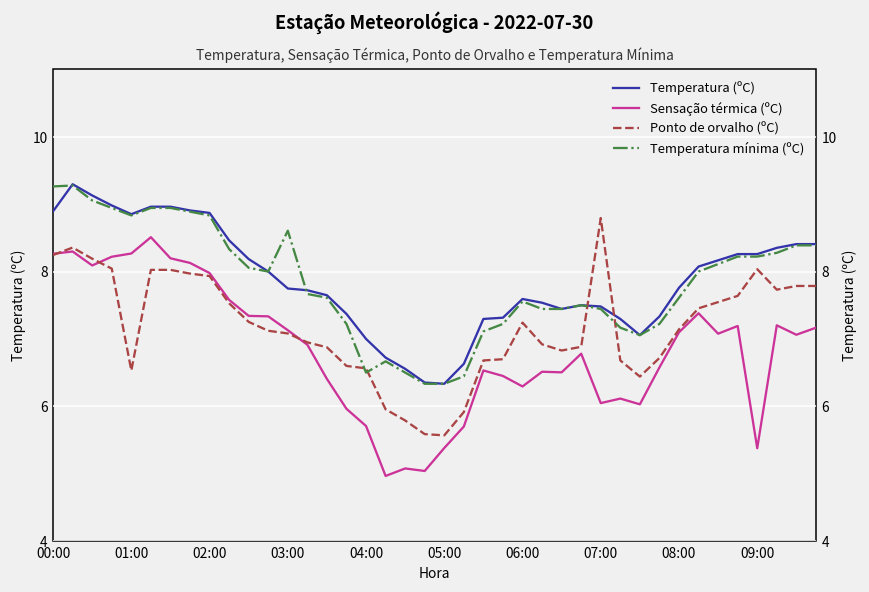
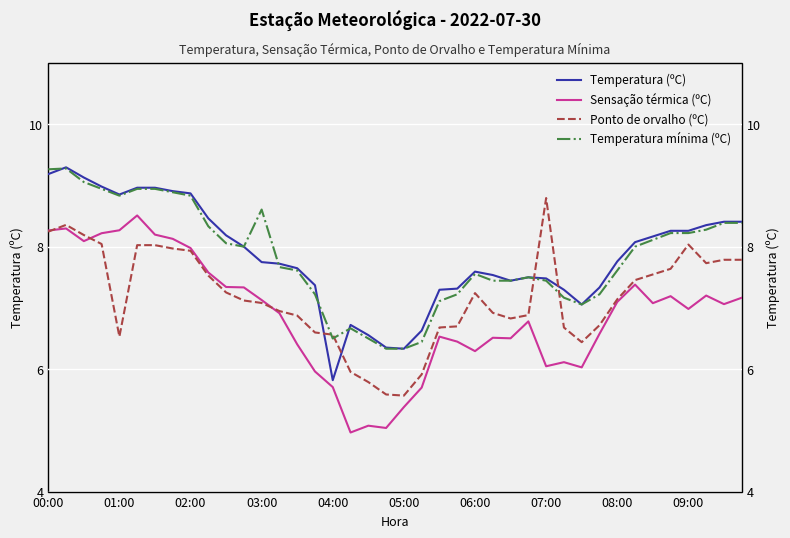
Temperatura (ºC), 00:00: 8.9 -> 9.2
Temperatura (ºC), 04:00: 7.0 -> 5.8
Sensação térmica (ºC), 09:00: 5.4 -> 7.0
